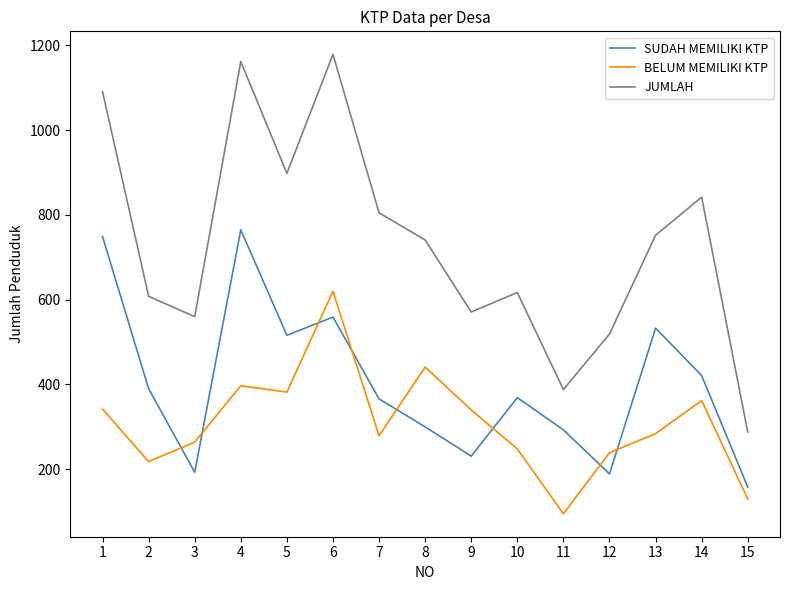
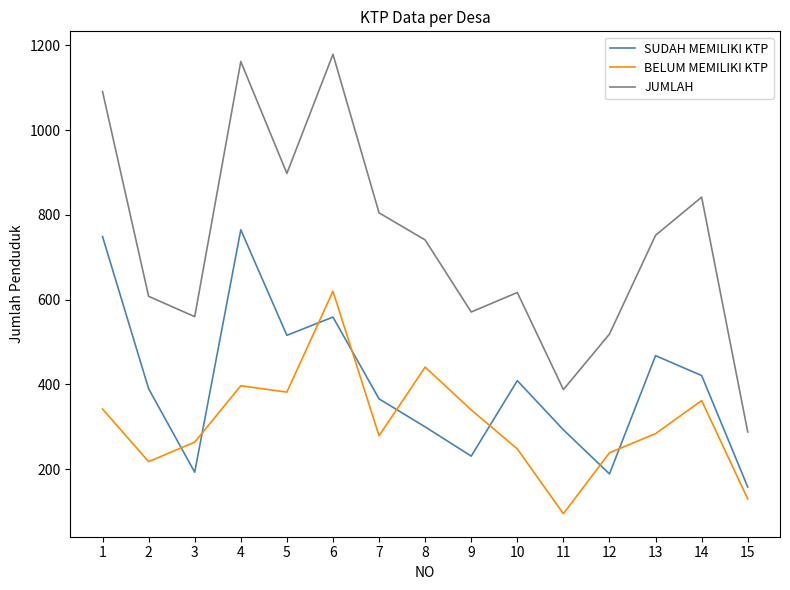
SUDAH MEMILIKI KTP, 10: 370 -> 410
SUDAH MEMILIKI KTP, 13: 530 -> 470
